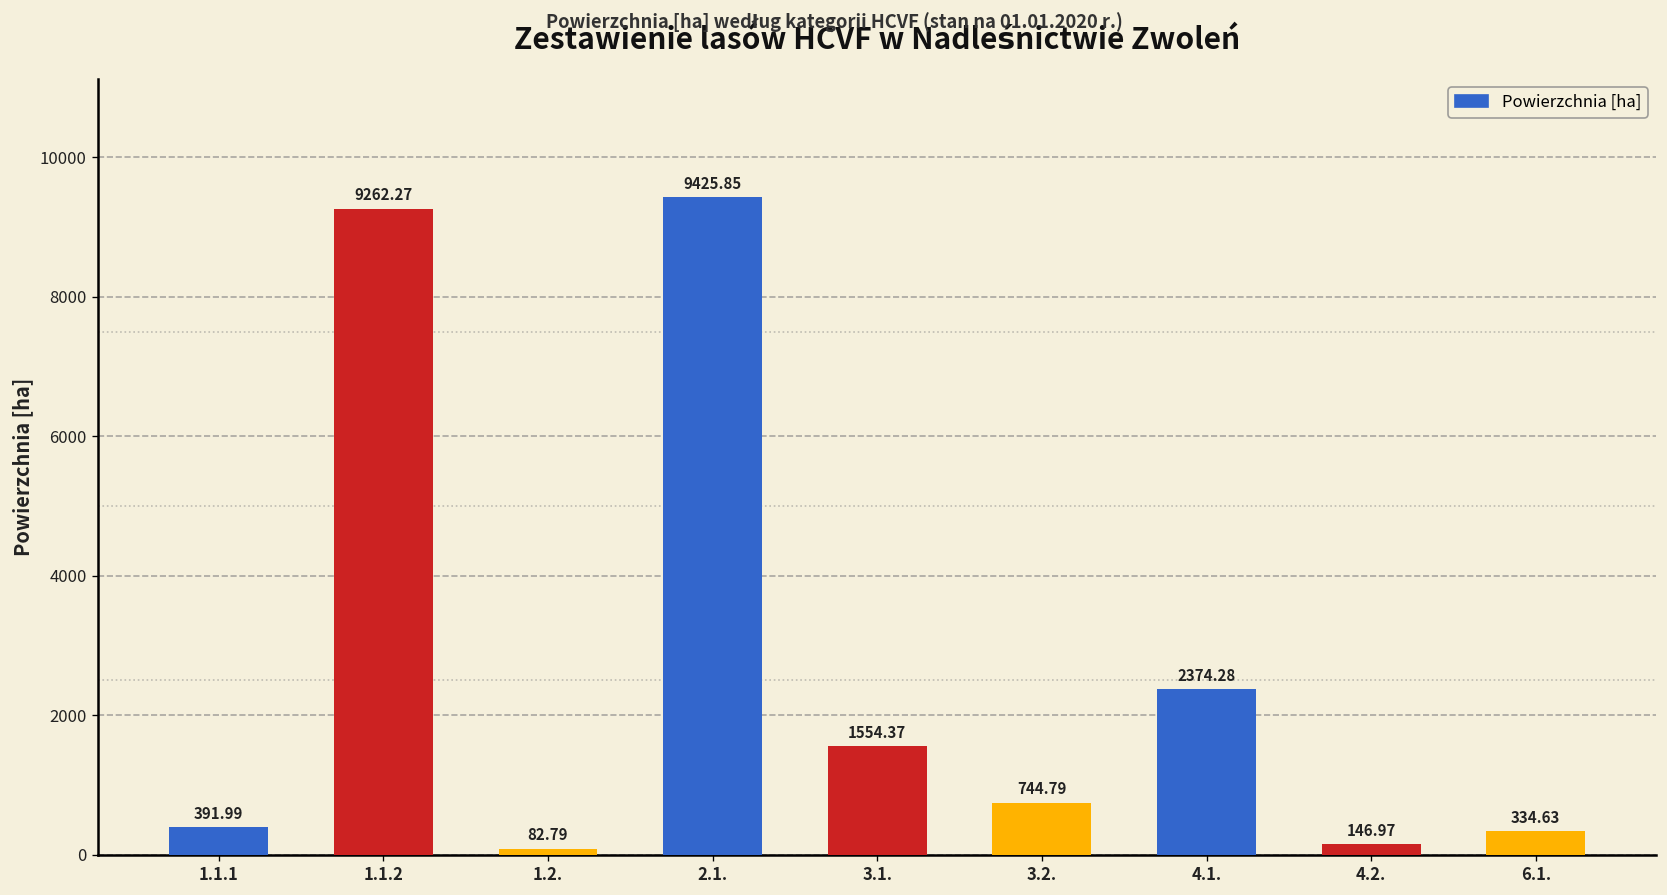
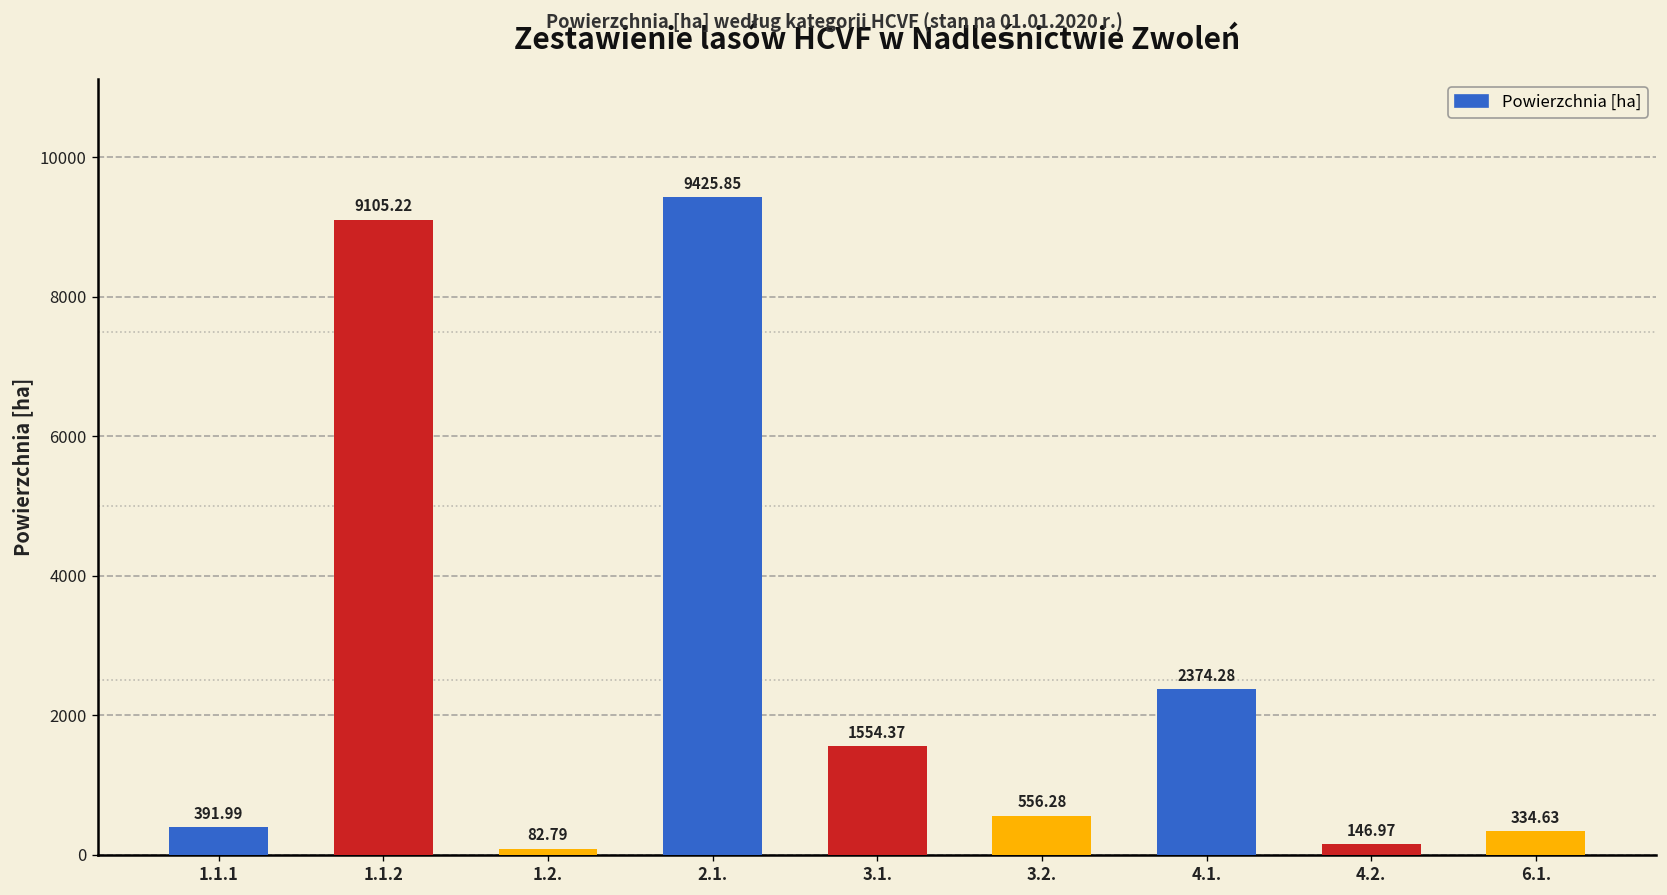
1.1.2: 9262.27 -> 9105.22
3.2.: 744.79 -> 556.28
